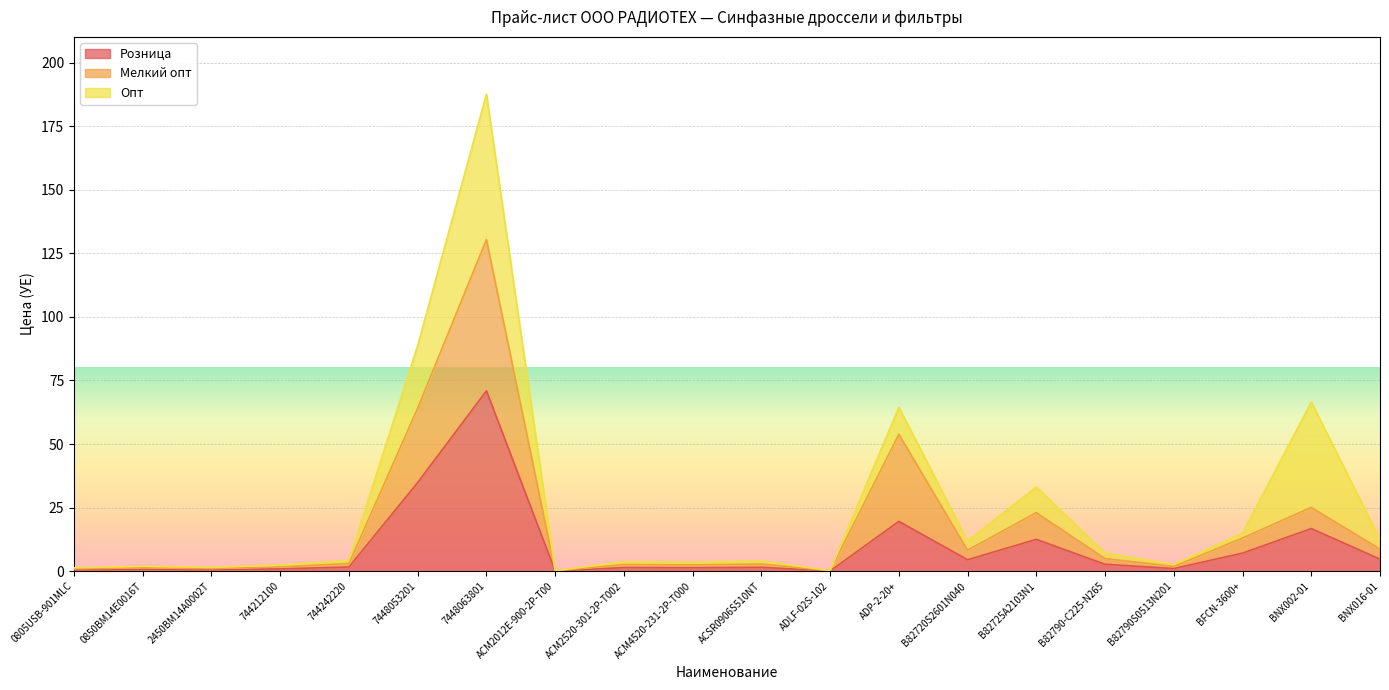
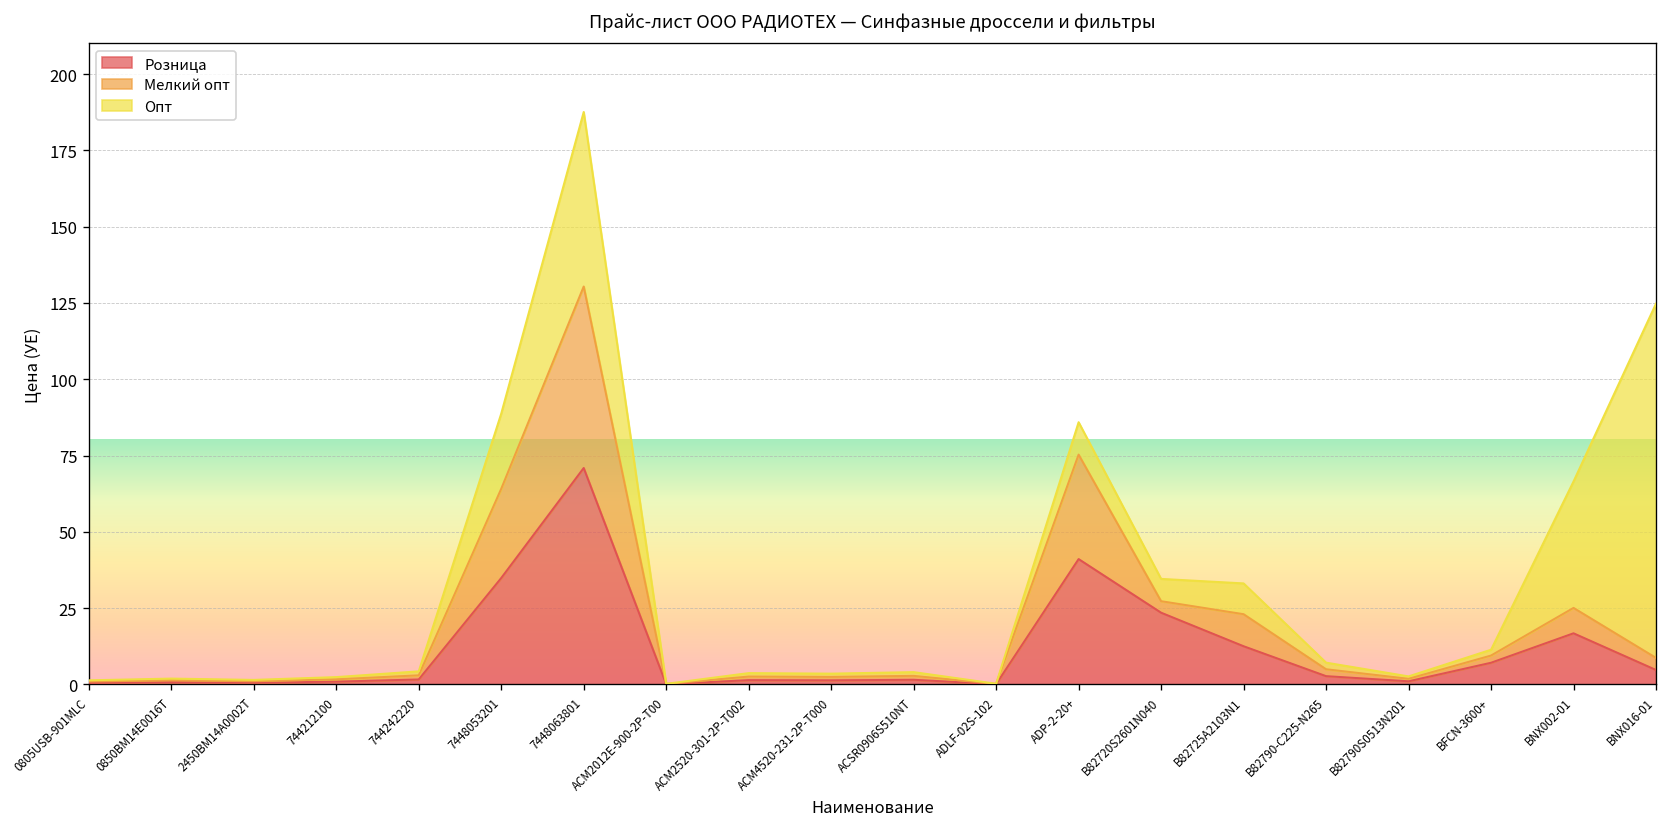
Розница, ADP-2-20+: 20 -> 41
Розница, B82720S2601N040: 5 -> 24
Опт, B82720S2601N040: 4 -> 7
Мелкий опт, BFCN-3600+: 6 -> 2
Опт, BNX016-01: 4 -> 116
